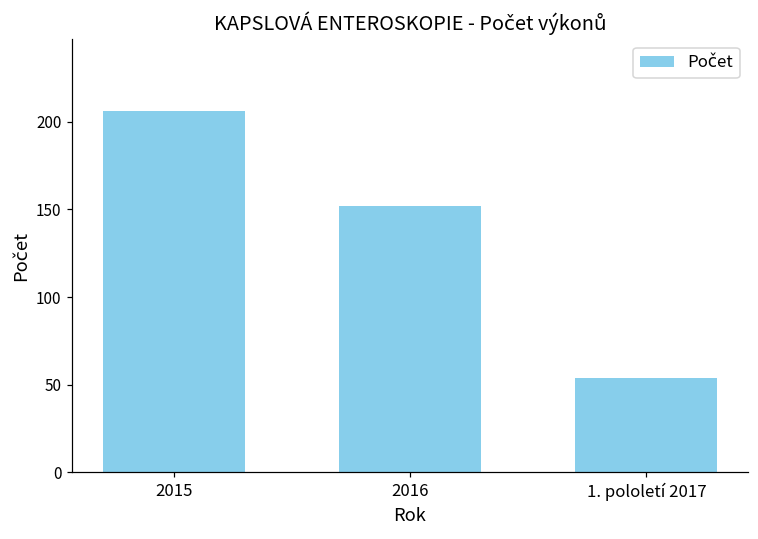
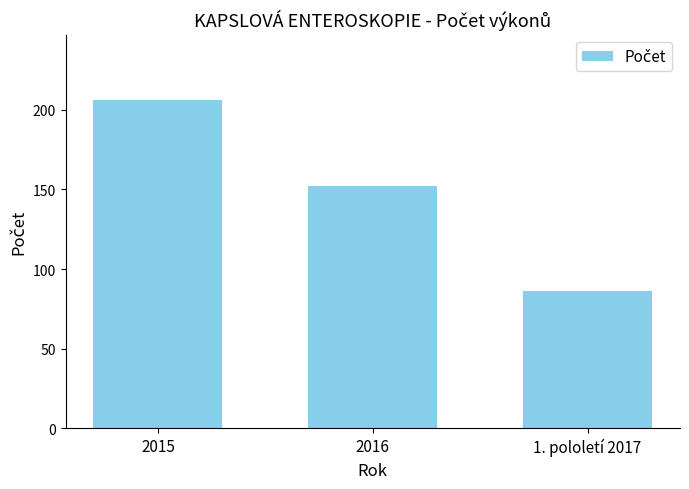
1. pololetí 2017: 54 -> 86
